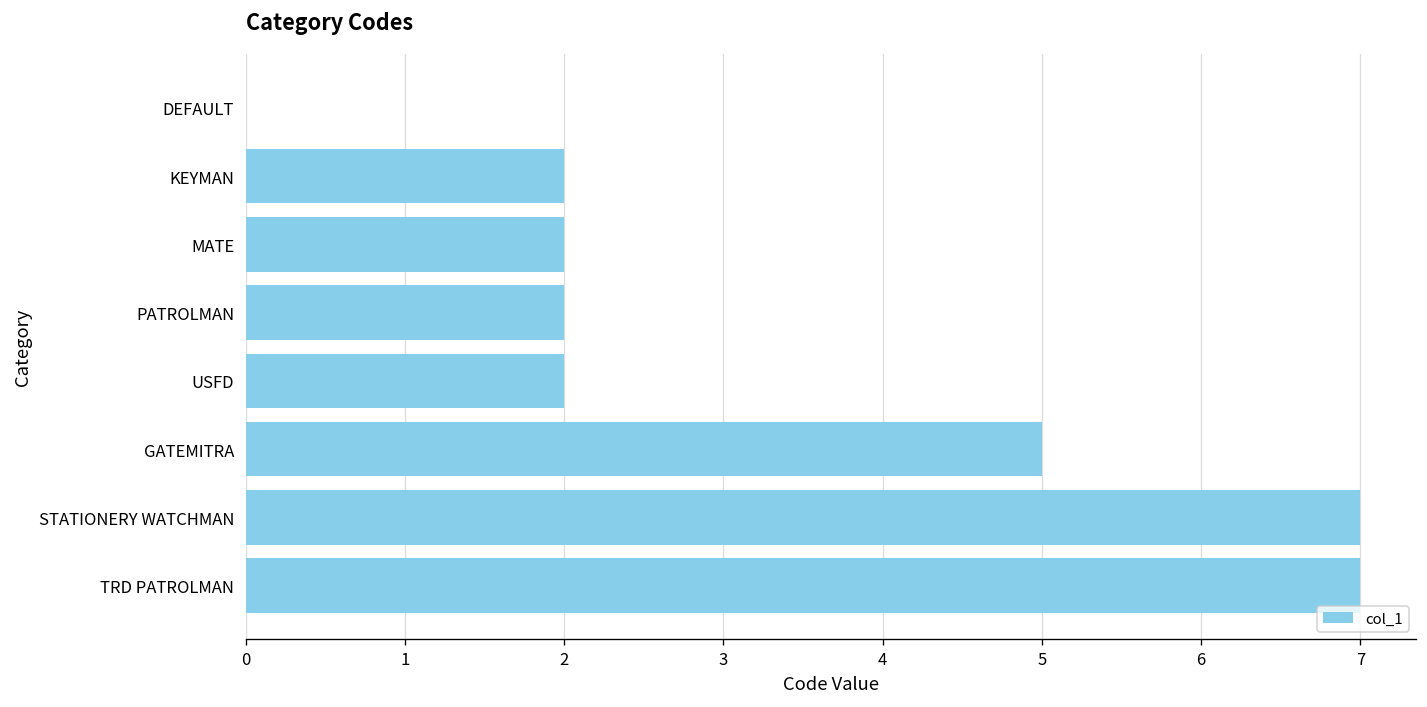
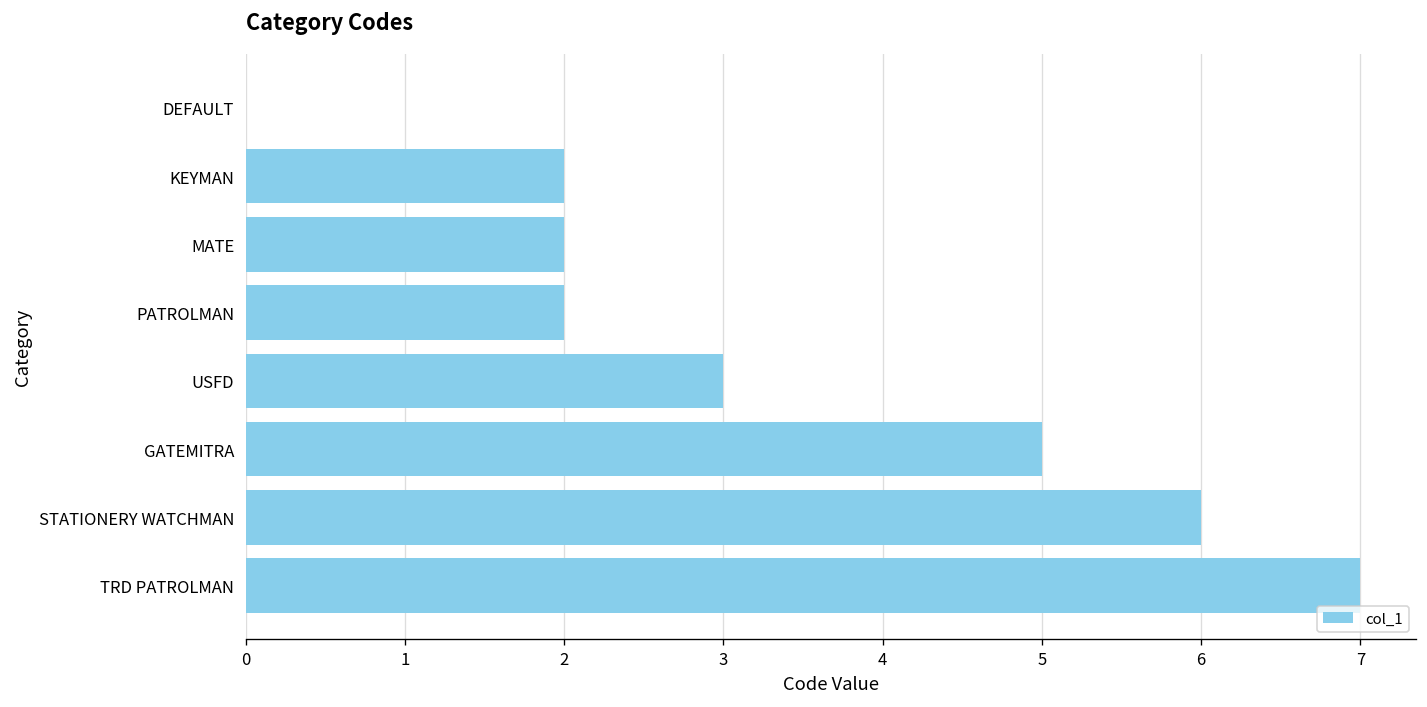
USFD: 2 -> 3
STATIONERY WATCHMAN: 7 -> 6
